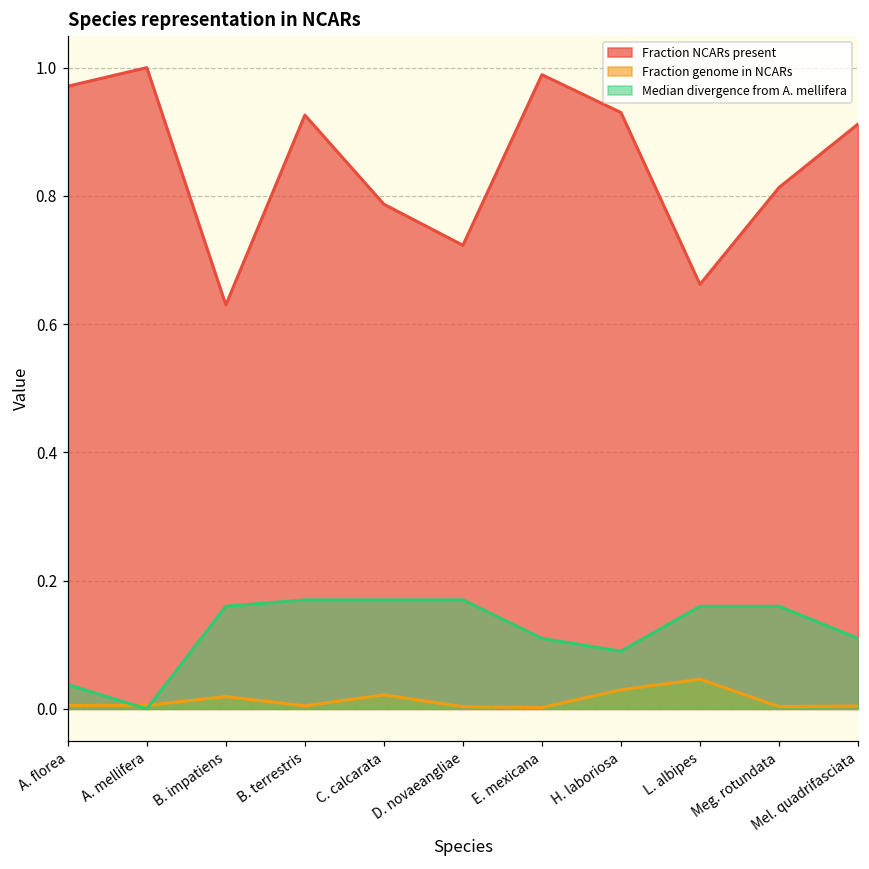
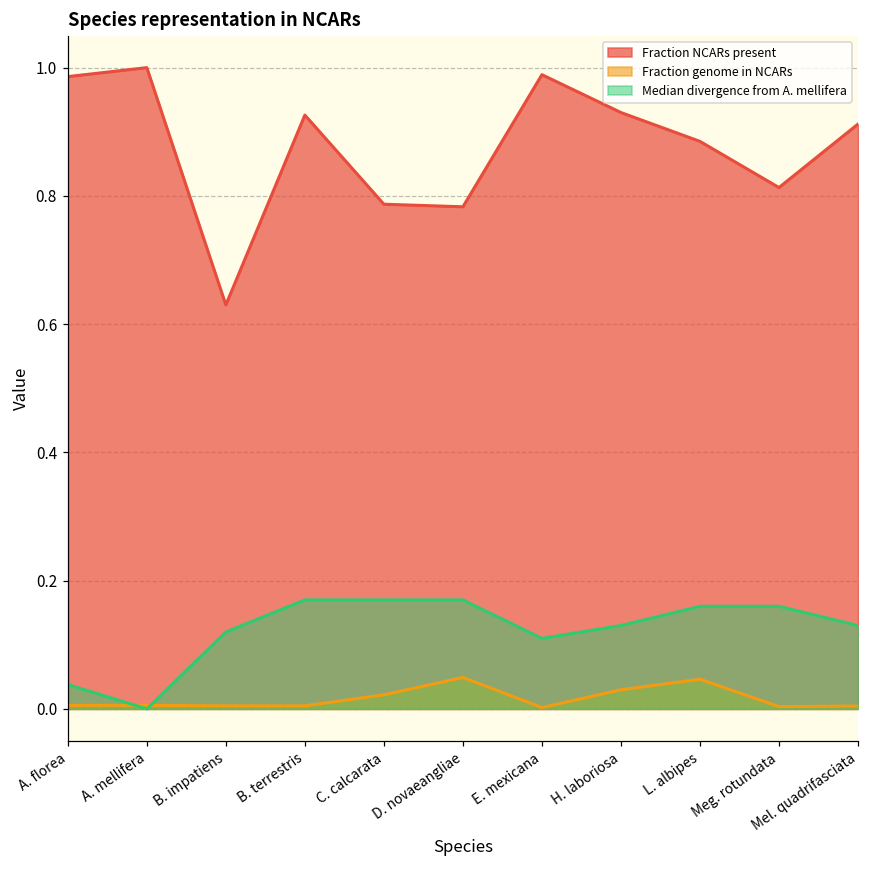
Fraction NCARs present, A. florea: 0.97 -> 0.99
Fraction genome in NCARs, B. impatiens: 0.02 -> 0.00
Median divergence from A. mellifera, B. impatiens: 0.16 -> 0.12
Fraction NCARs present, D. novaeangliae: 0.72 -> 0.78
Fraction genome in NCARs, D. novaeangliae: 0.00 -> 0.05
Median divergence from A. mellifera, H. laboriosa: 0.09 -> 0.13
Fraction NCARs present, L. albipes: 0.66 -> 0.89
Median divergence from A. mellifera, Mel. quadrifasciata: 0.11 -> 0.13
